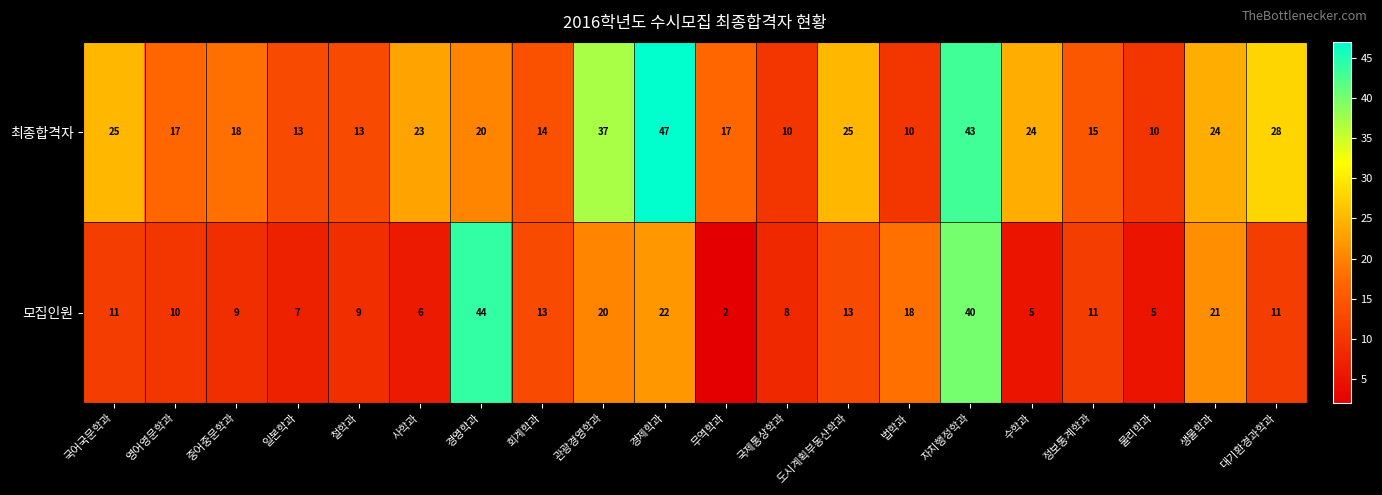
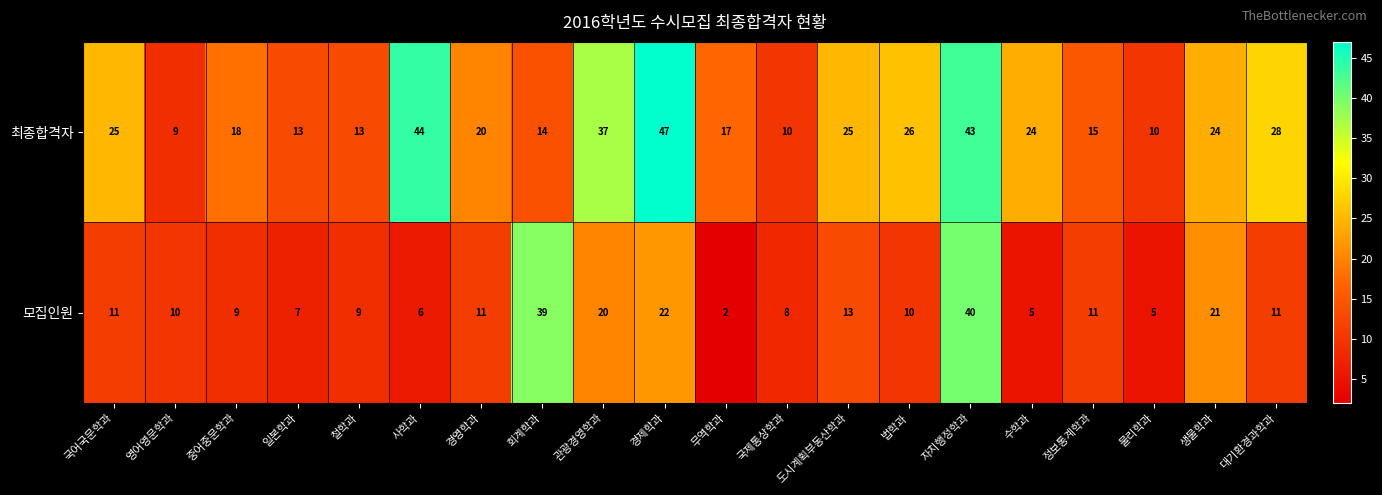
최종합격자, 영어영문학과: 17 -> 9
최종합격자, 사학과: 23 -> 44
최종합격자, 법학과: 10 -> 26
모집인원, 경영학과: 44 -> 11
모집인원, 회계학과: 13 -> 39
모집인원, 법학과: 18 -> 10
